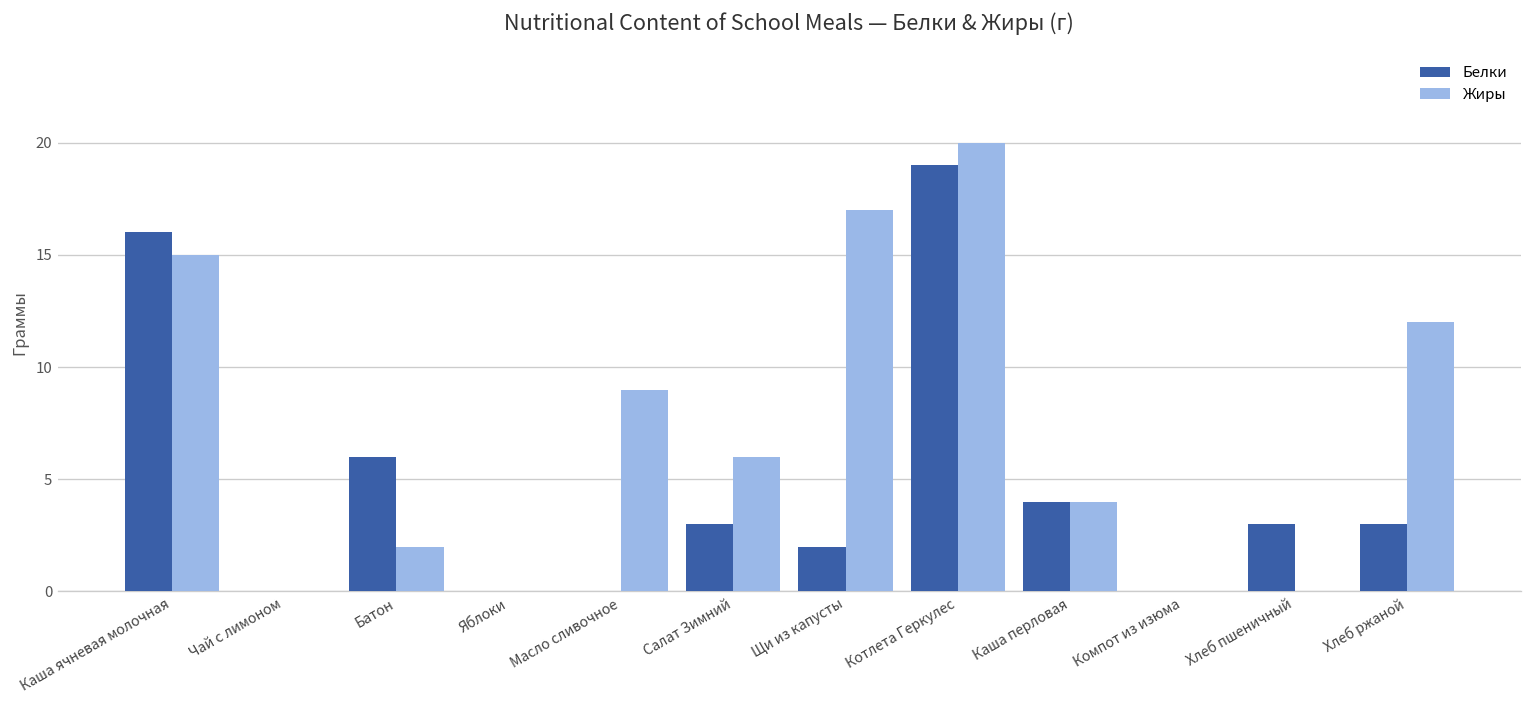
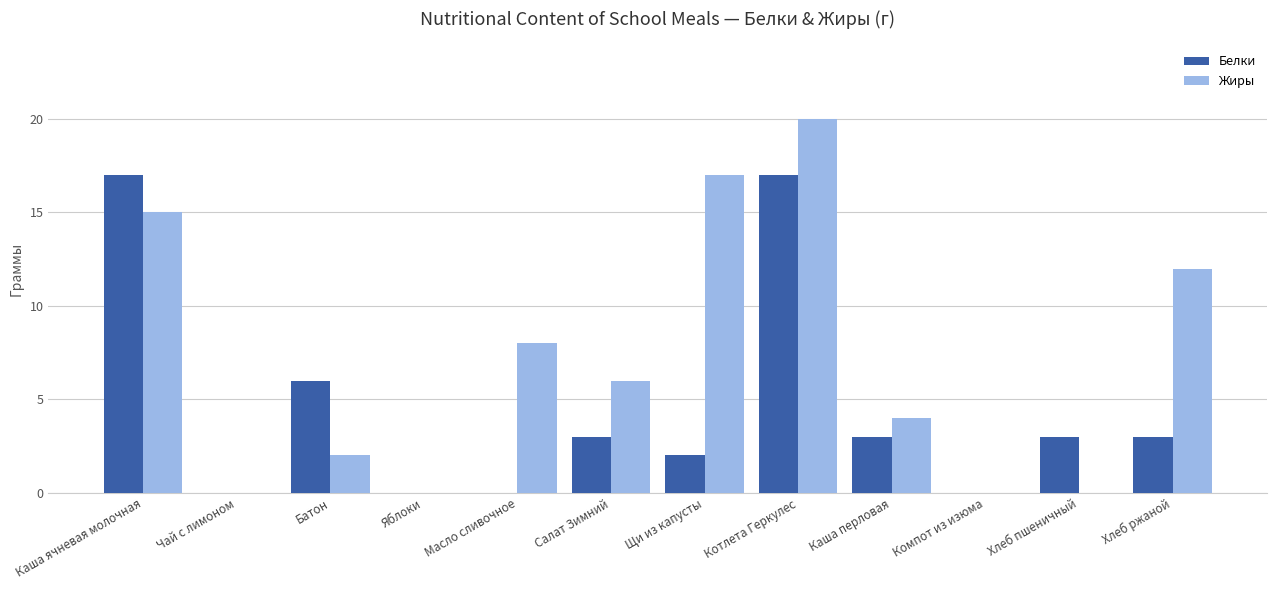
Белки, Каша ячневая молочная: 16 -> 17
Жиры, Масло сливочное: 9 -> 8
Белки, Котлета Геркулес: 19 -> 17
Белки, Каша перловая: 4 -> 3
